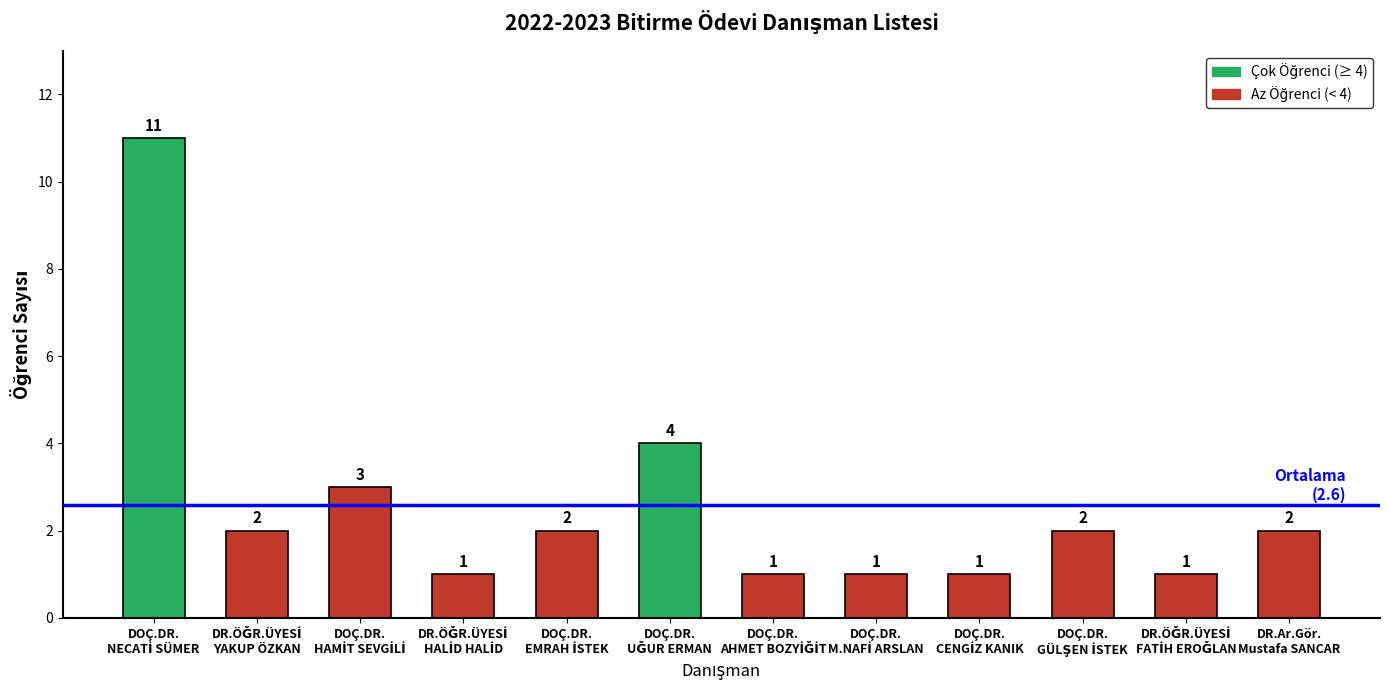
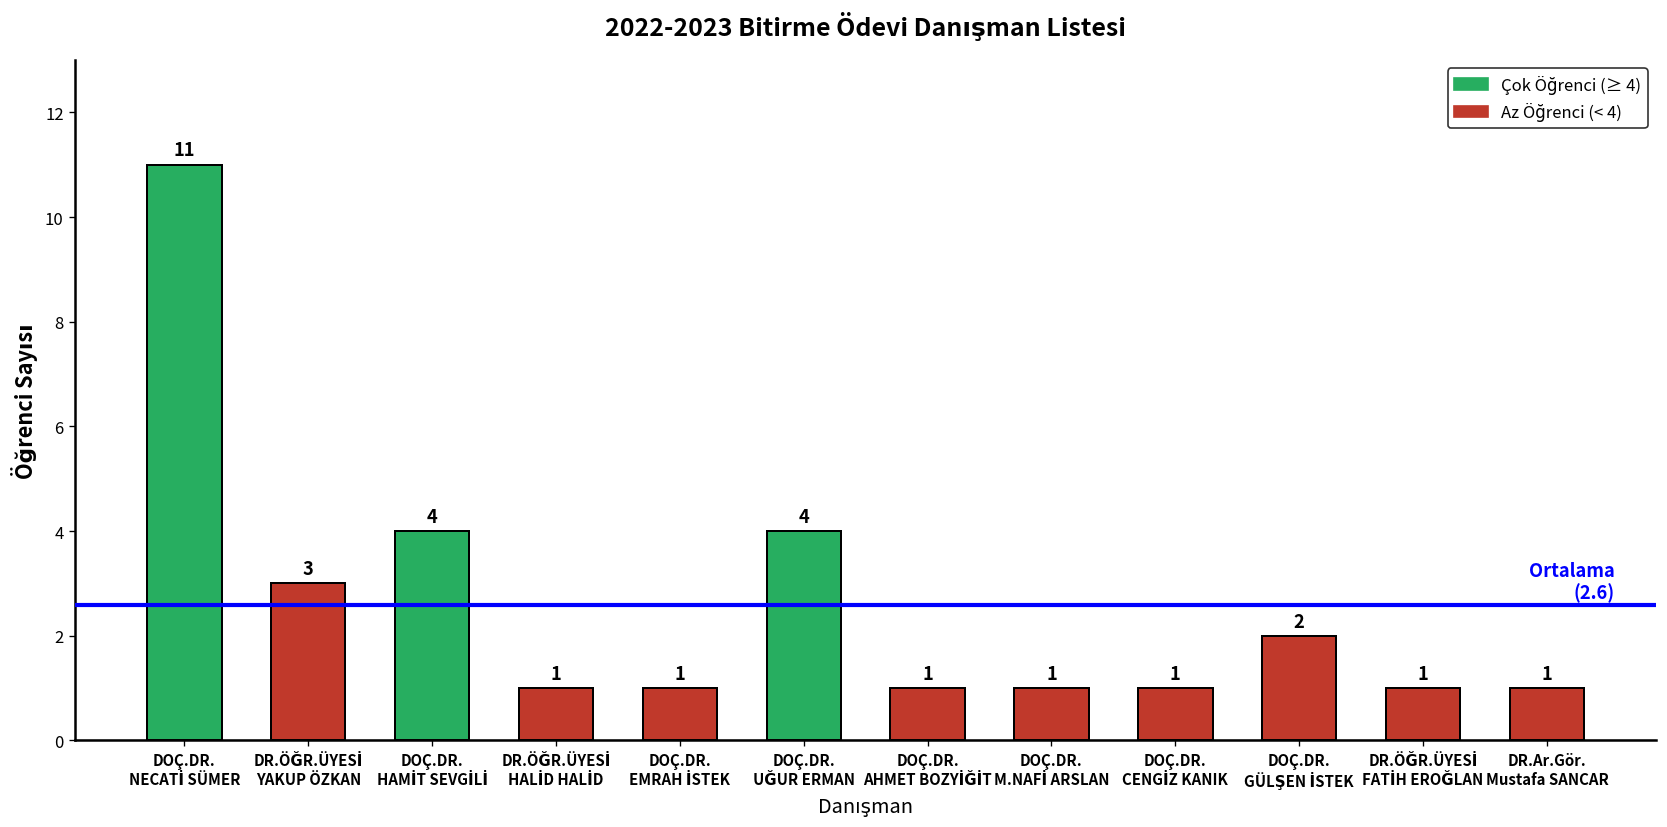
DR.ÖĞR.ÜYESİ YAKUP ÖZKAN: 2 -> 3
DOÇ.DR. HAMİT SEVGİLİ: 3 -> 4
DOÇ.DR. EMRAH İSTEK: 2 -> 1
DR.Ar.Gör. Mustafa SANCAR: 2 -> 1
